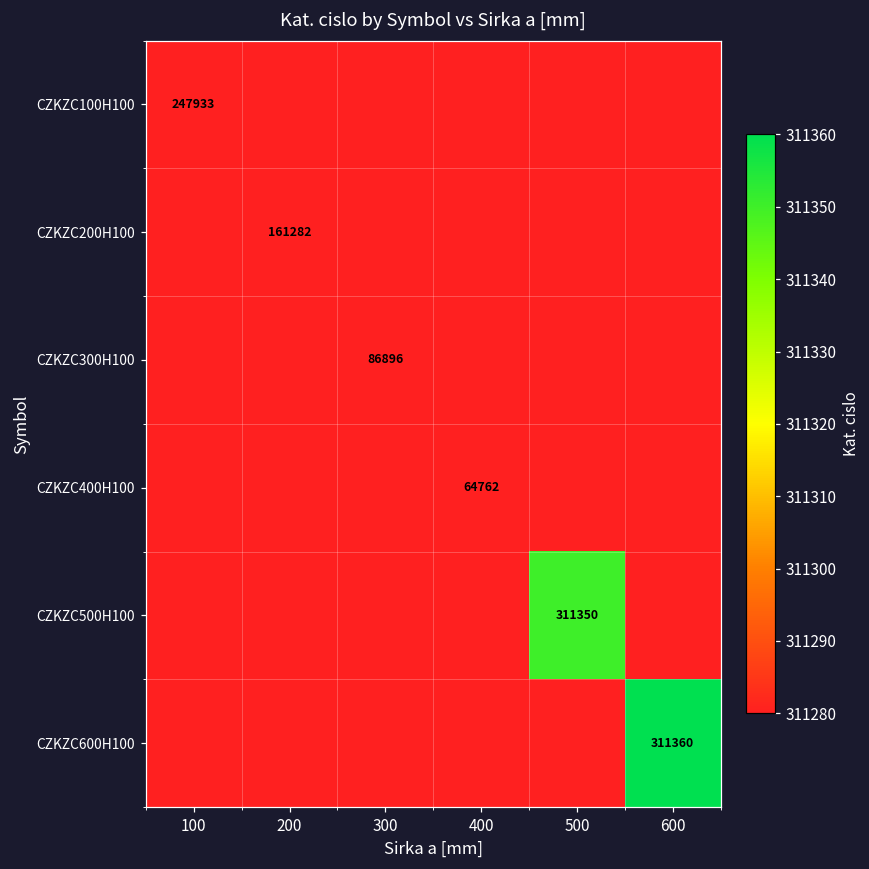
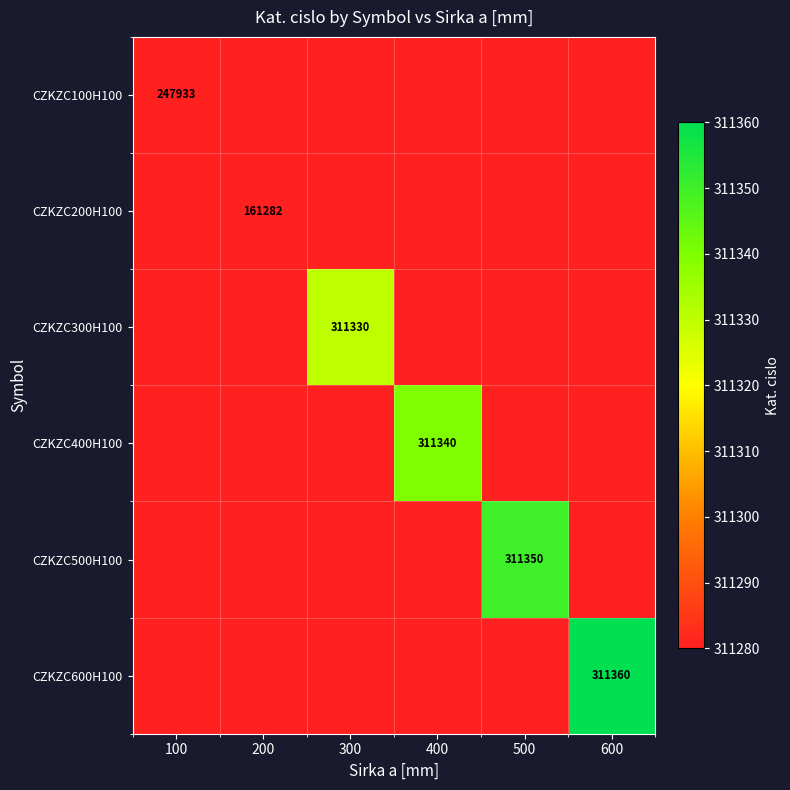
CZKZC300H100, 300: 86896 -> 311330
CZKZC400H100, 400: 64762 -> 311340
